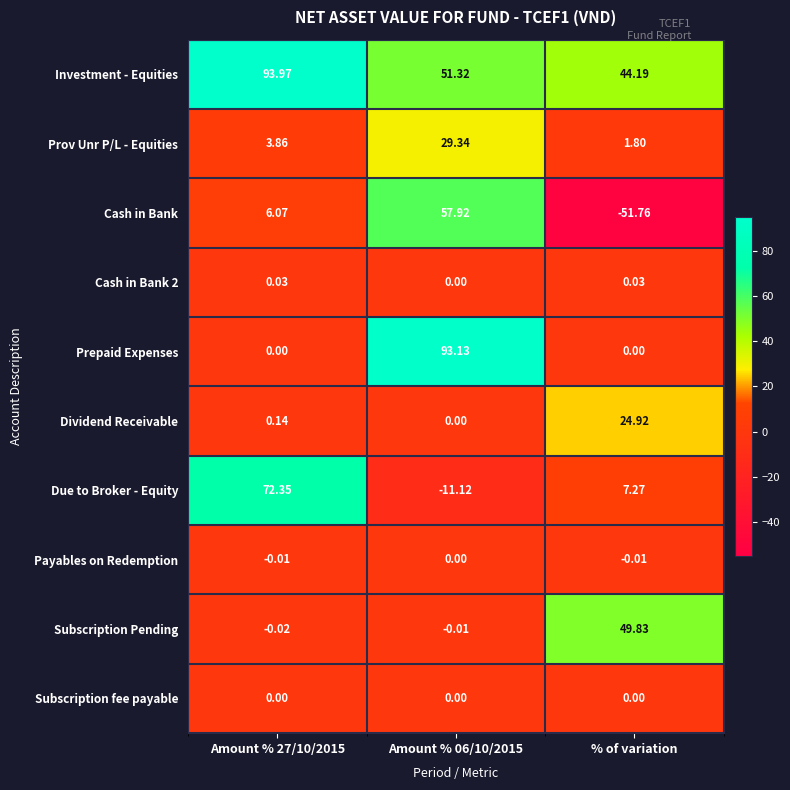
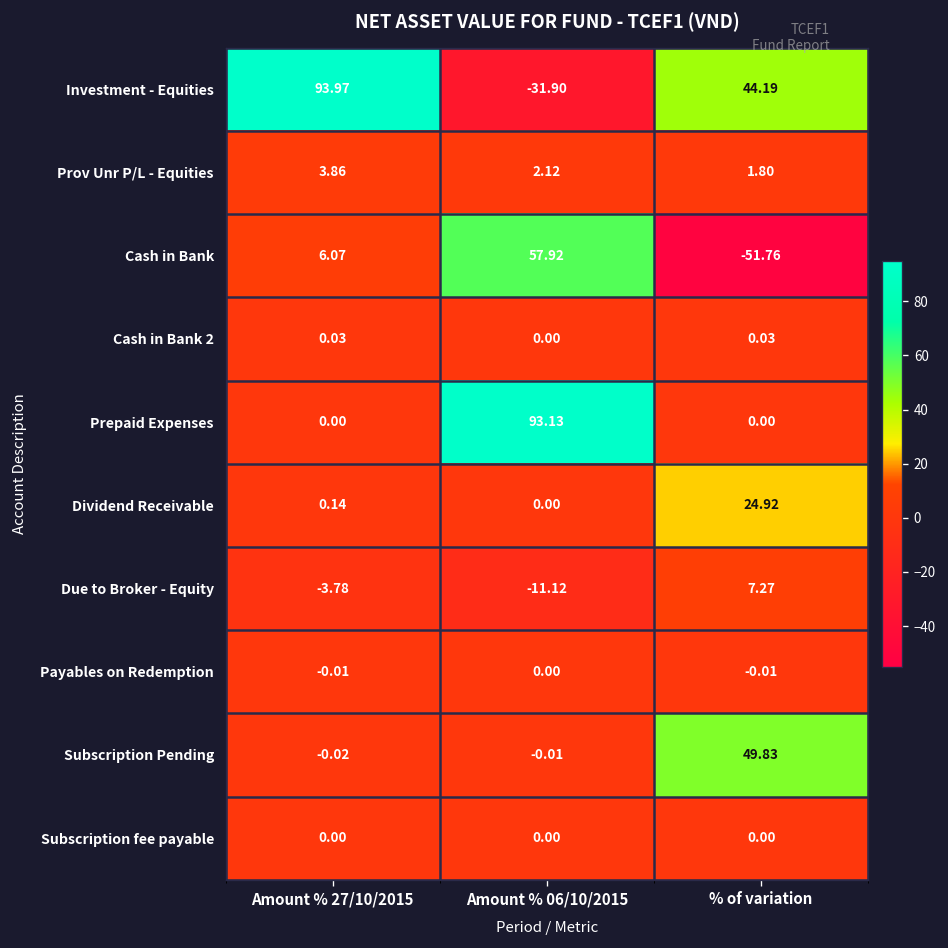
Investment - Equities, Amount % 06/10/2015: 51.32 -> -31.90
Prov Unr P/L - Equities, Amount % 06/10/2015: 29.34 -> 2.12
Due to Broker - Equity, Amount % 27/10/2015: 72.35 -> -3.78
